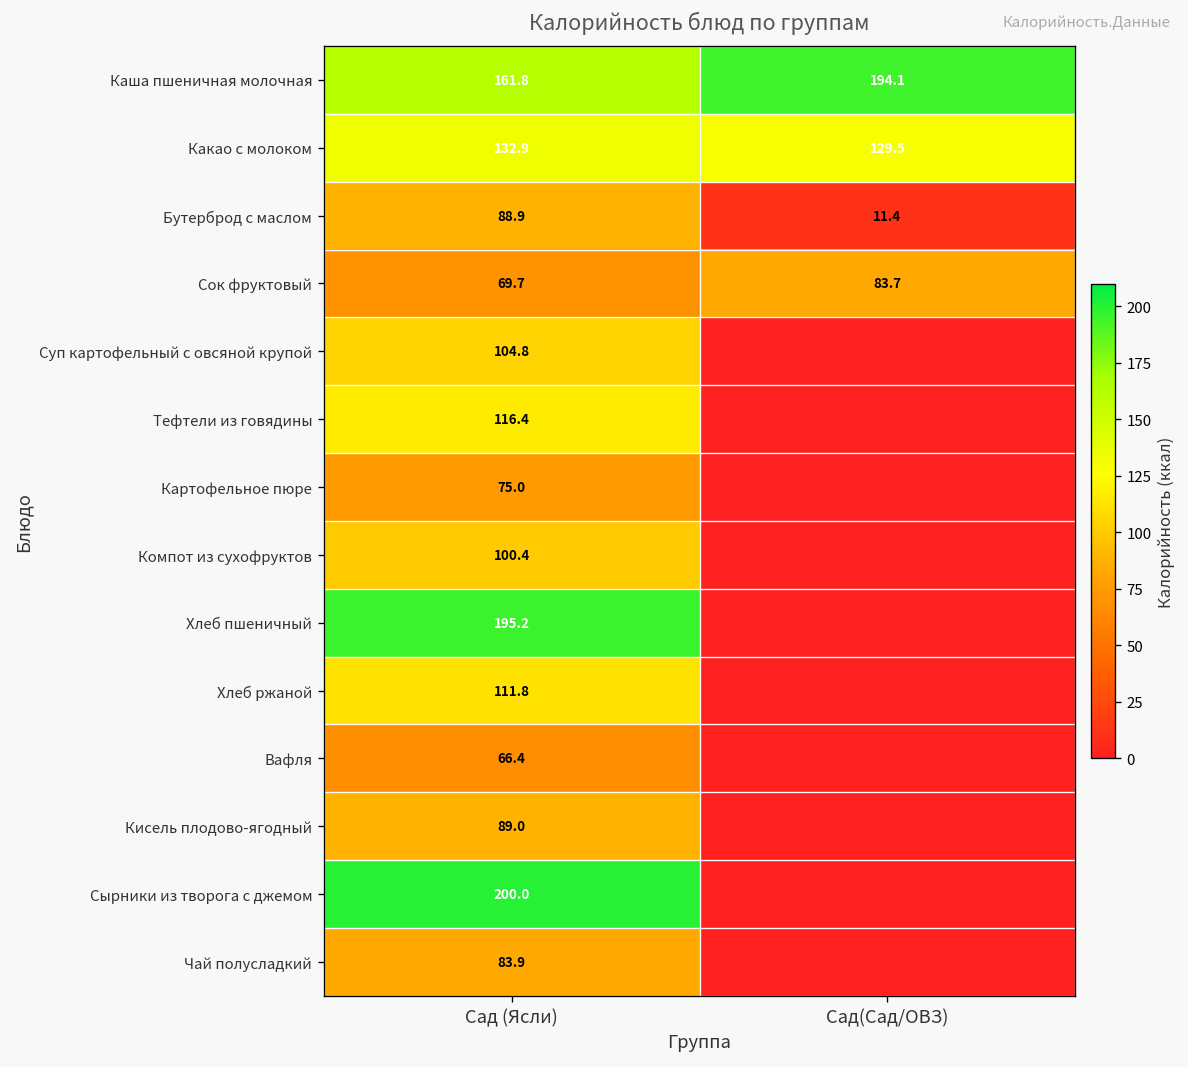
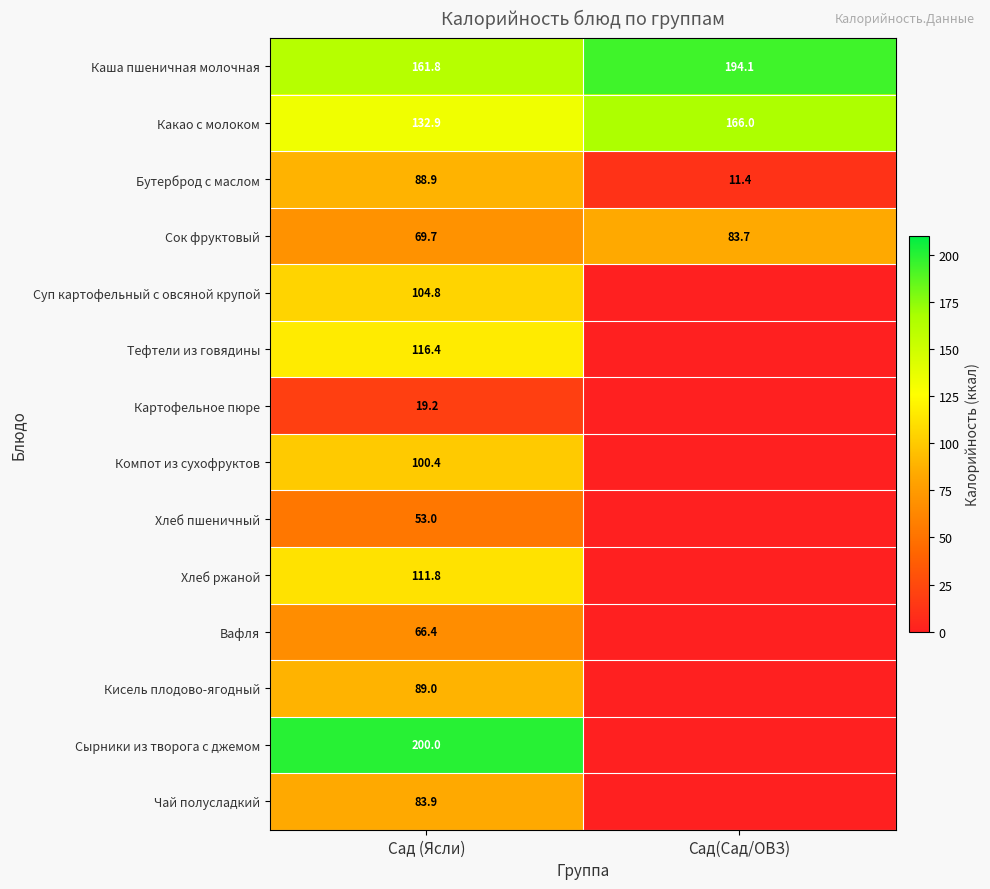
Какао с молоком, Сад(Сад/ОВЗ): 129.5 -> 166.0
Картофельное пюре, Сад (Ясли): 75.0 -> 19.2
Хлеб пшеничный, Сад (Ясли): 195.2 -> 53.0
